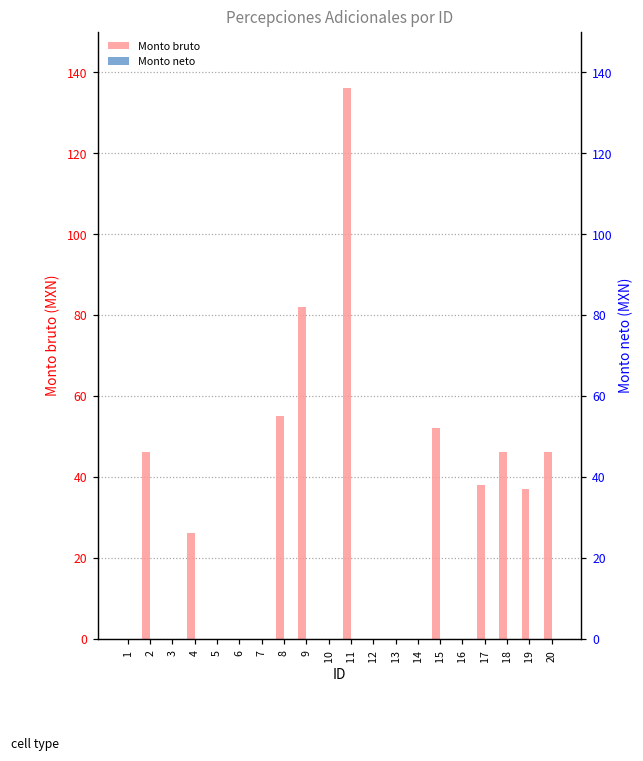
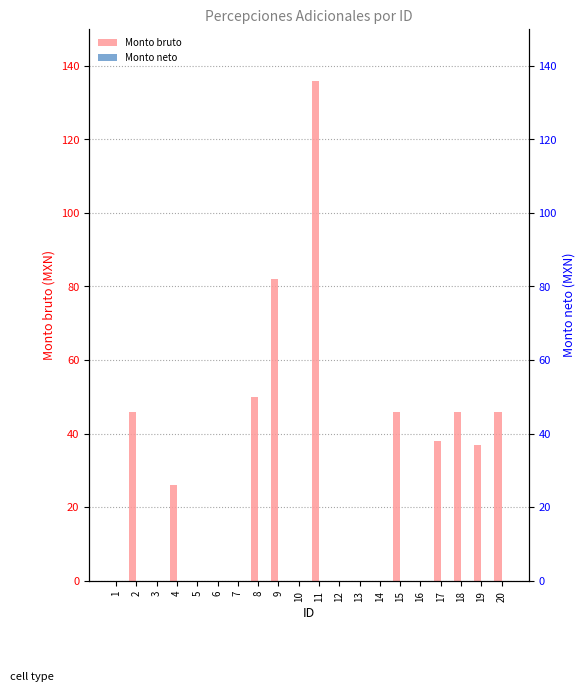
Monto bruto, 8: 55 -> 50
Monto bruto, 15: 52 -> 46
